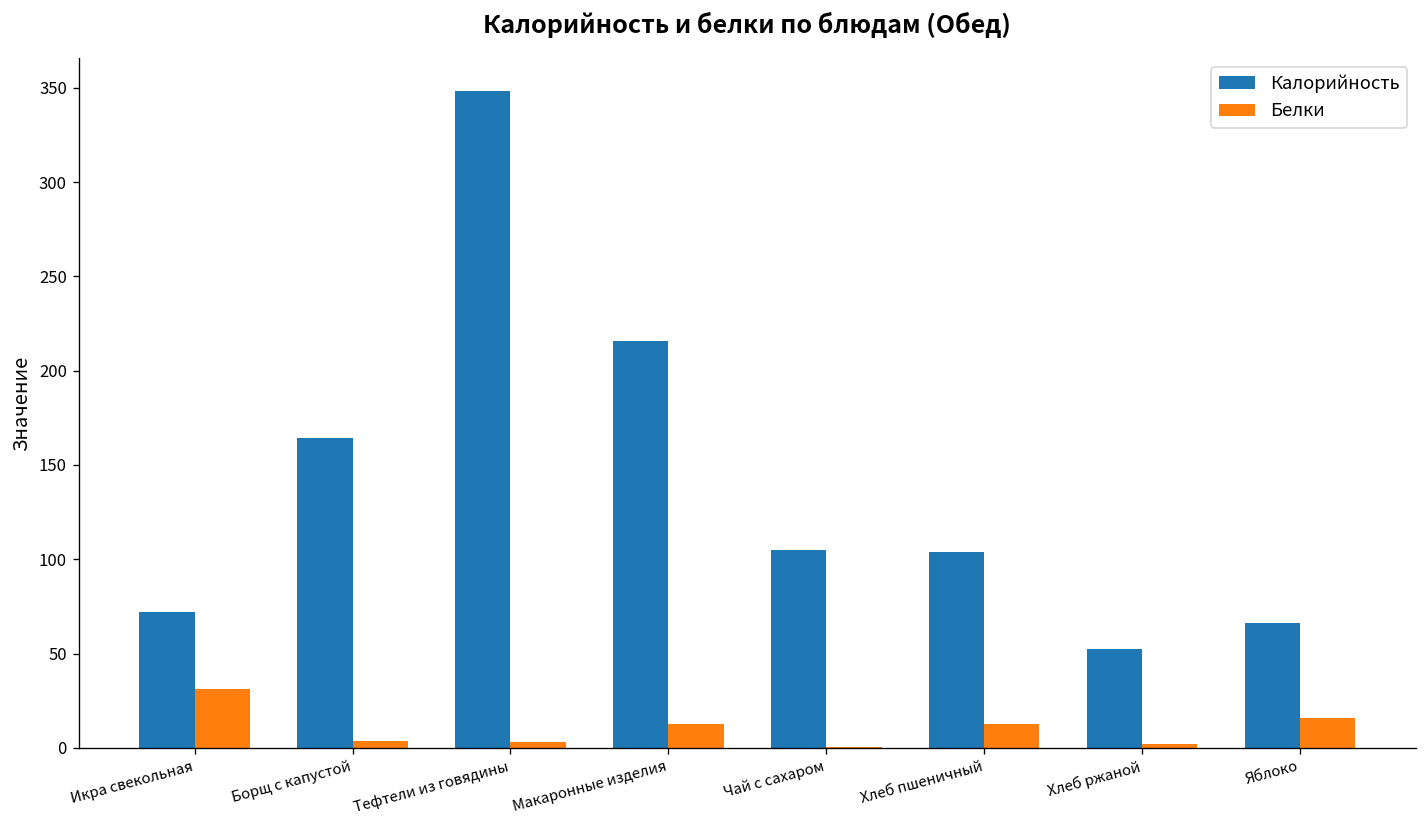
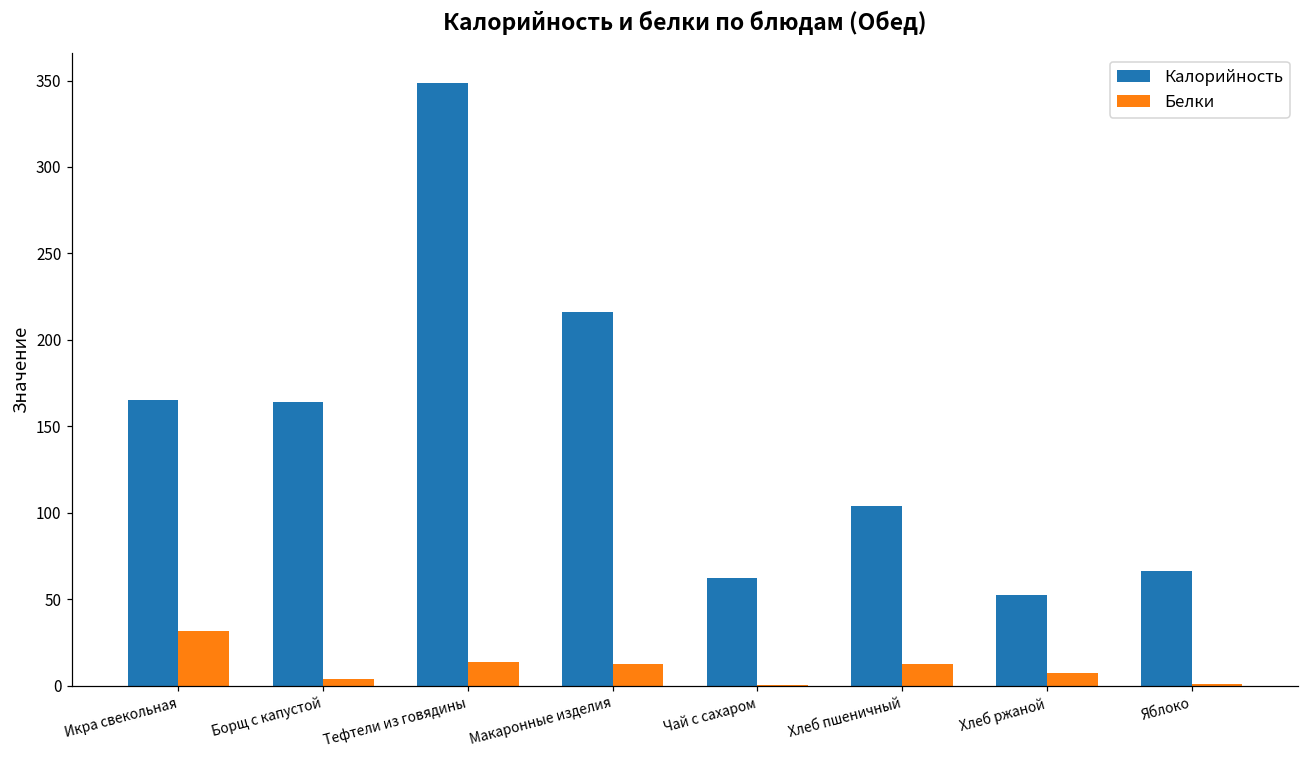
Калорийность, Икра свекольная: 72 -> 165
Белки, Тефтели из говядины: 3 -> 14
Калорийность, Чай с сахаром: 105 -> 62
Белки, Хлеб ржаной: 2 -> 8
Белки, Яблоко: 16 -> 1
